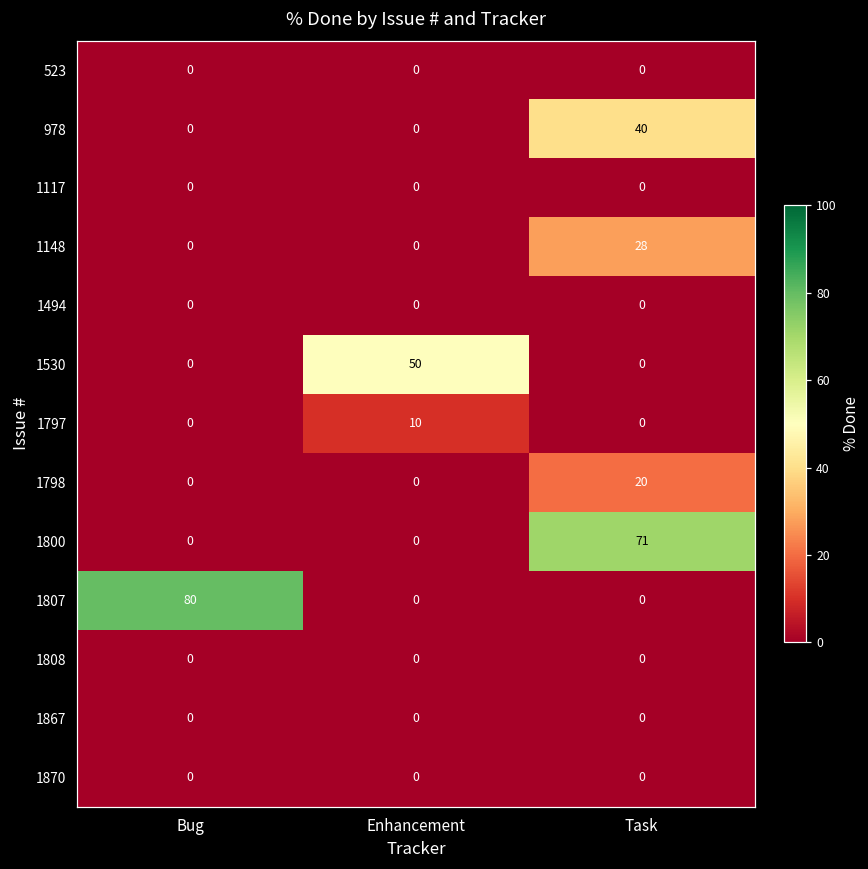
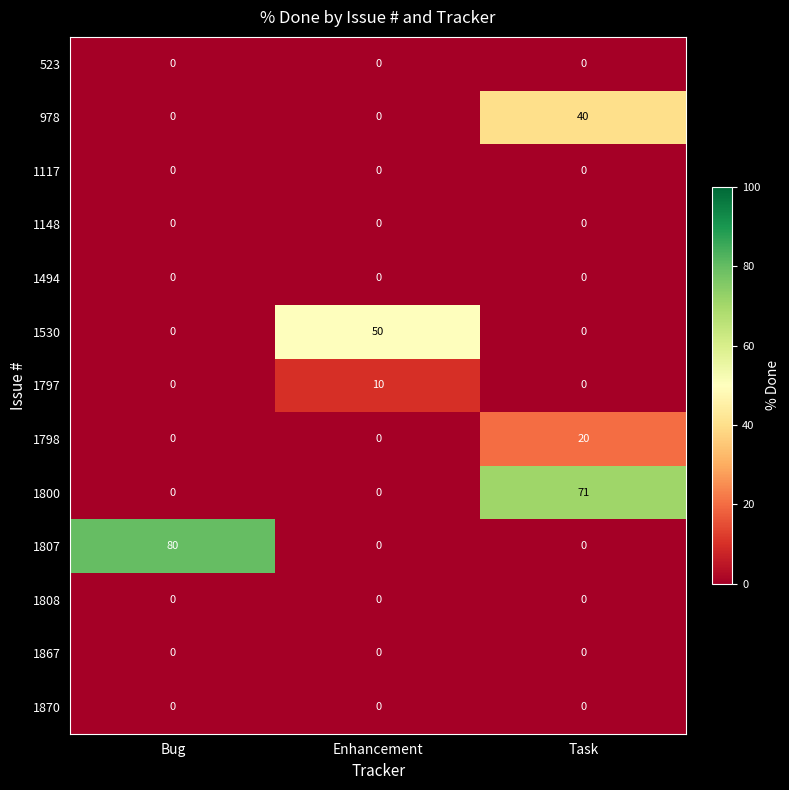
1148, Task: 28 -> 0
